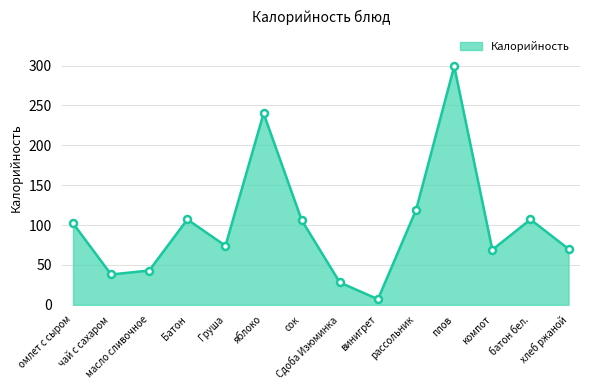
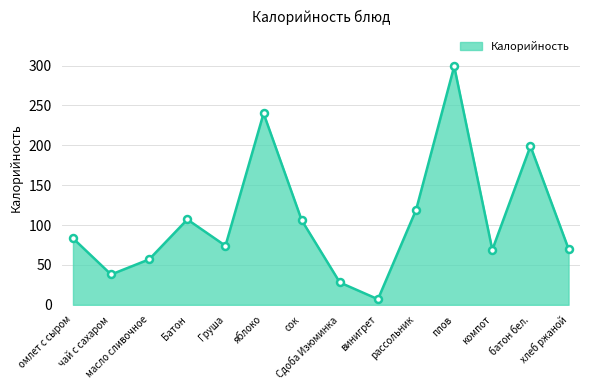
омлет с сыром: 100 -> 80
масло сливочное: 40 -> 60
батон бел.: 110 -> 200
